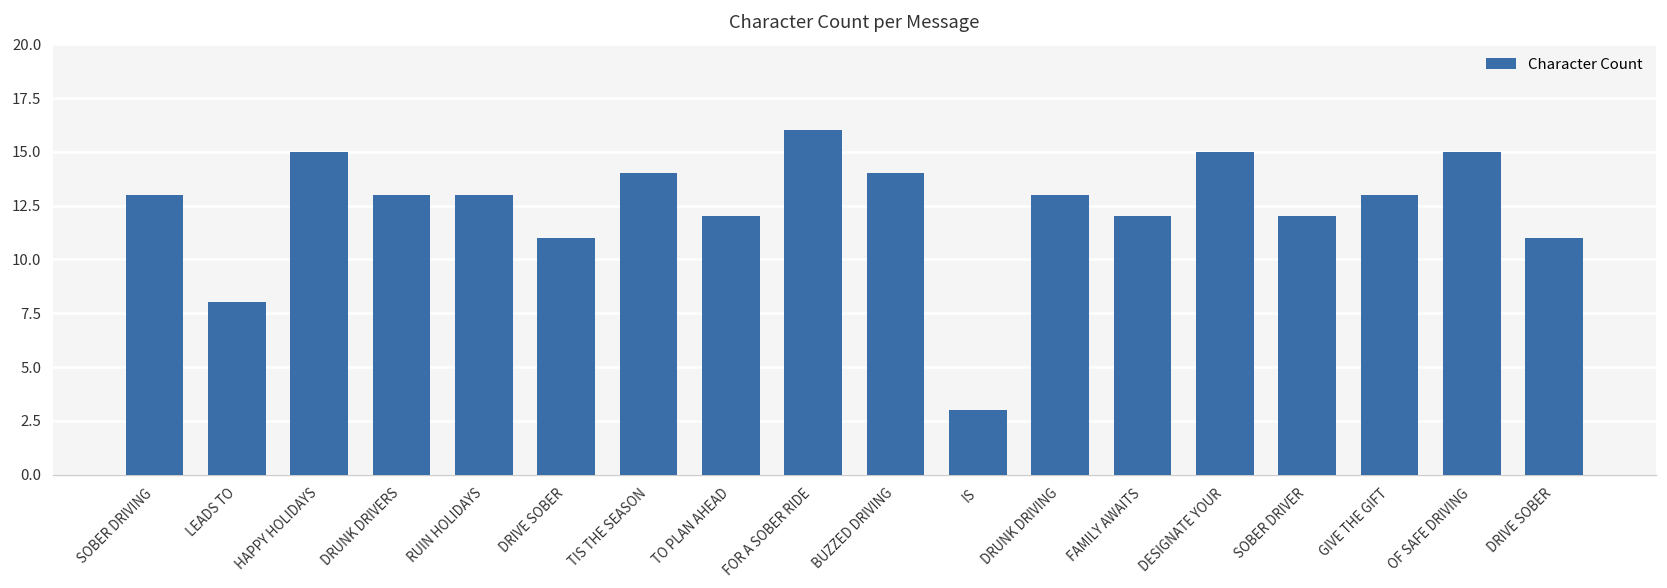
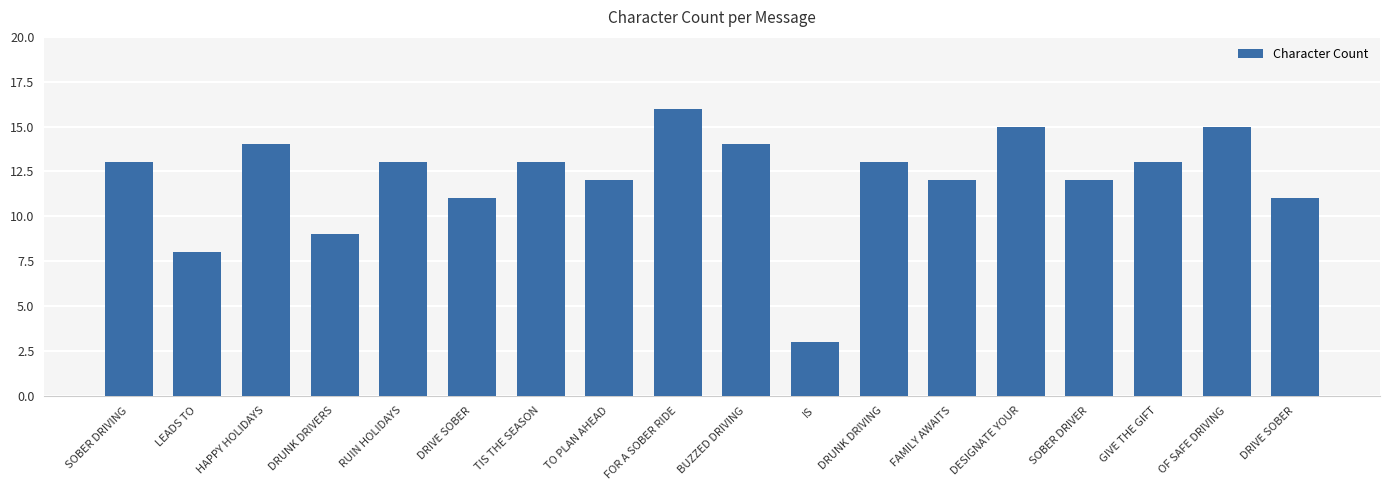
HAPPY HOLIDAYS: 15 -> 14
DRUNK DRIVERS: 13 -> 9
TIS THE SEASON: 14 -> 13
